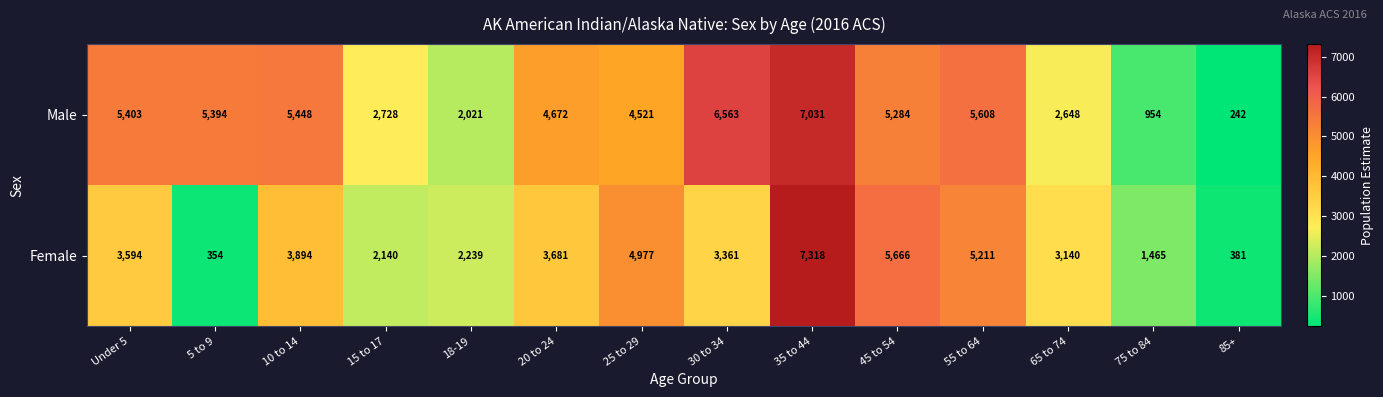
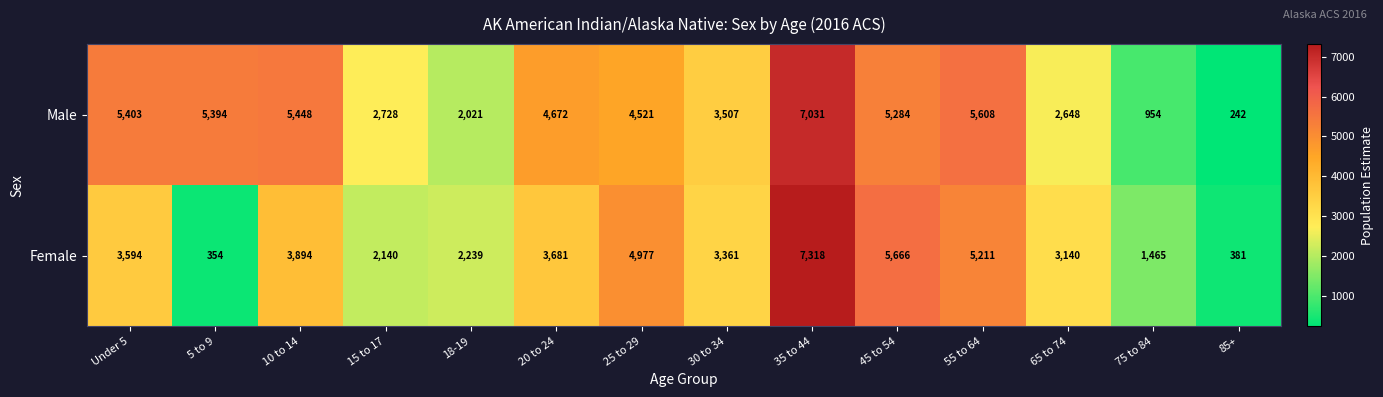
Male, 30 to 34: 6,563 -> 3,507
